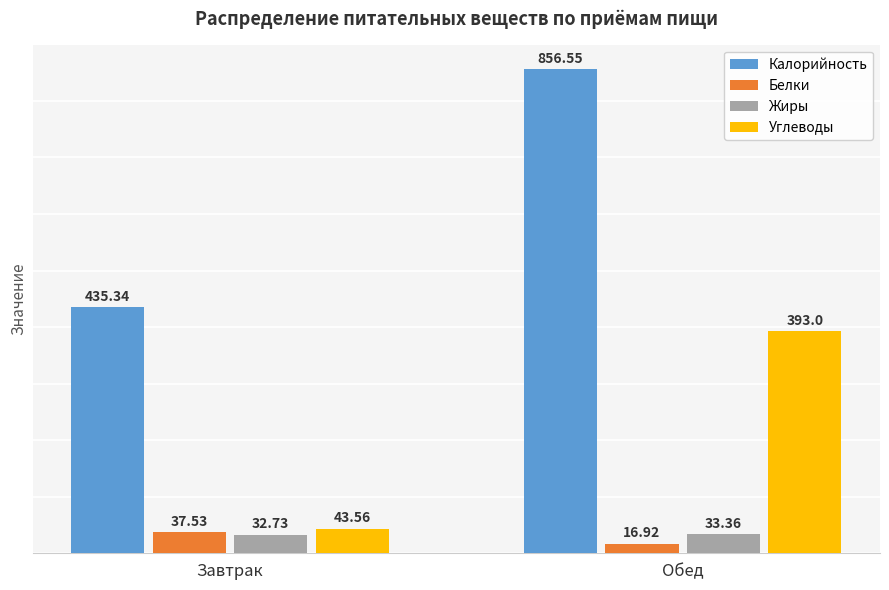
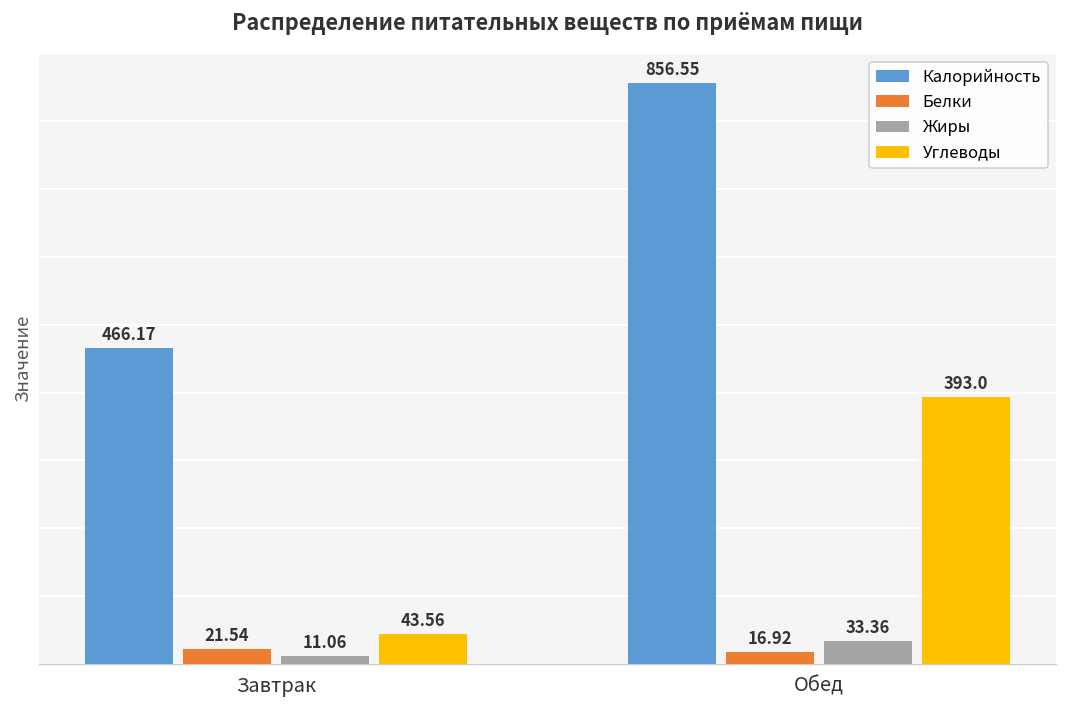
Калорийность, Завтрак: 435.34 -> 466.17
Белки, Завтрак: 37.53 -> 21.54
Жиры, Завтрак: 32.73 -> 11.06
